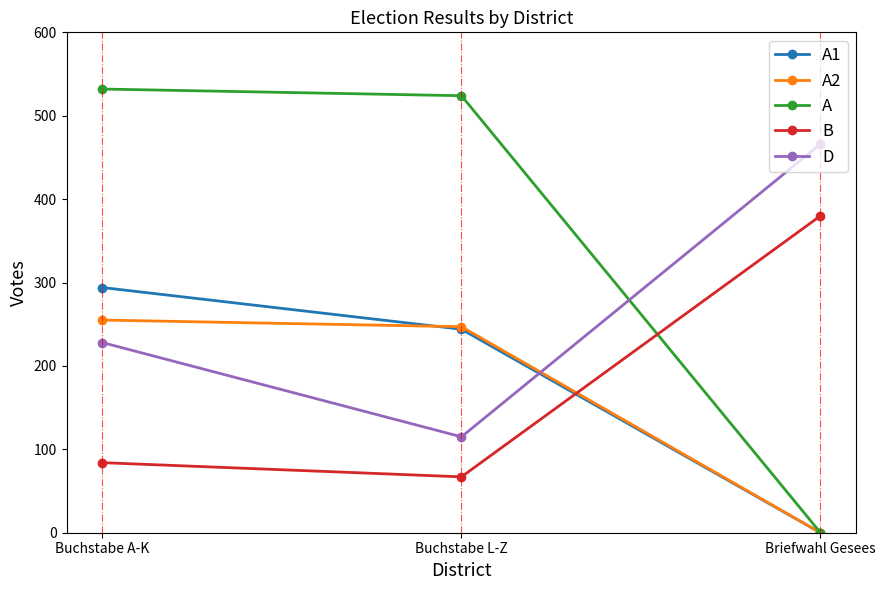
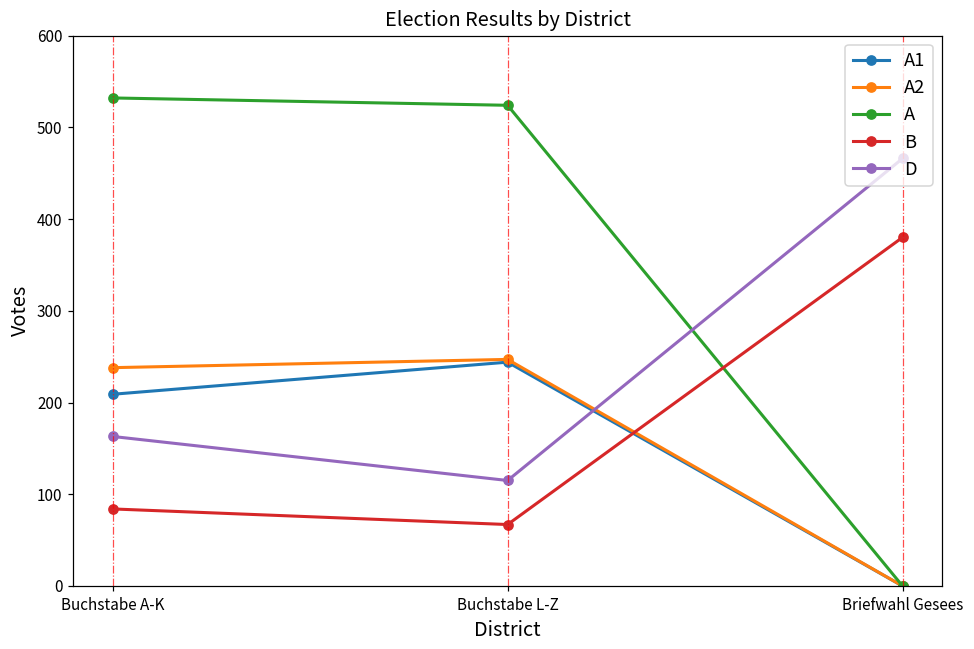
A1, Buchstabe A-K: 290 -> 210
A2, Buchstabe A-K: 260 -> 240
D, Buchstabe A-K: 230 -> 160
